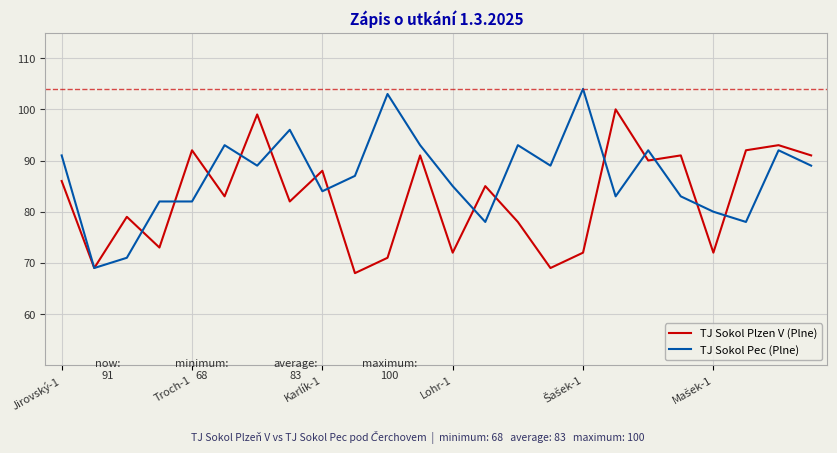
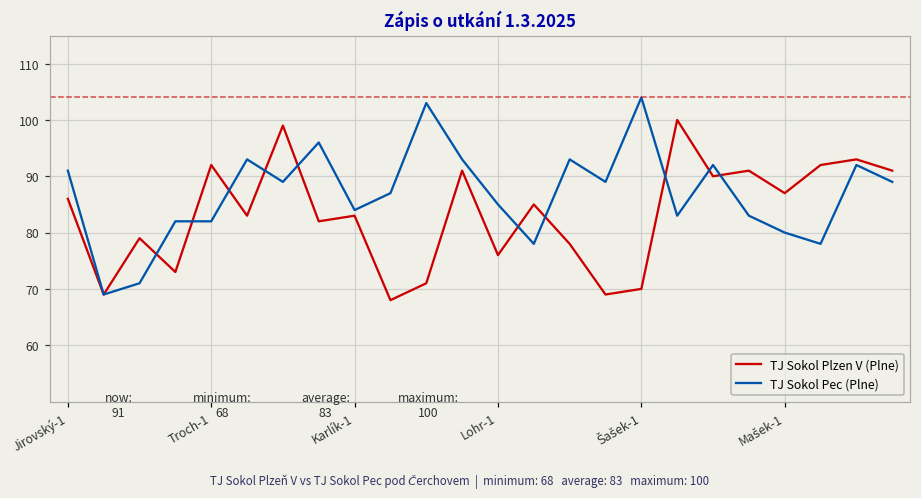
TJ Sokol Plzen V (Plne), Karlík-1: 88 -> 83
TJ Sokol Plzen V (Plne), Lohr-1: 72 -> 76
TJ Sokol Plzen V (Plne), Šašek-1: 72 -> 70
TJ Sokol Plzen V (Plne), Mašek-1: 72 -> 87
